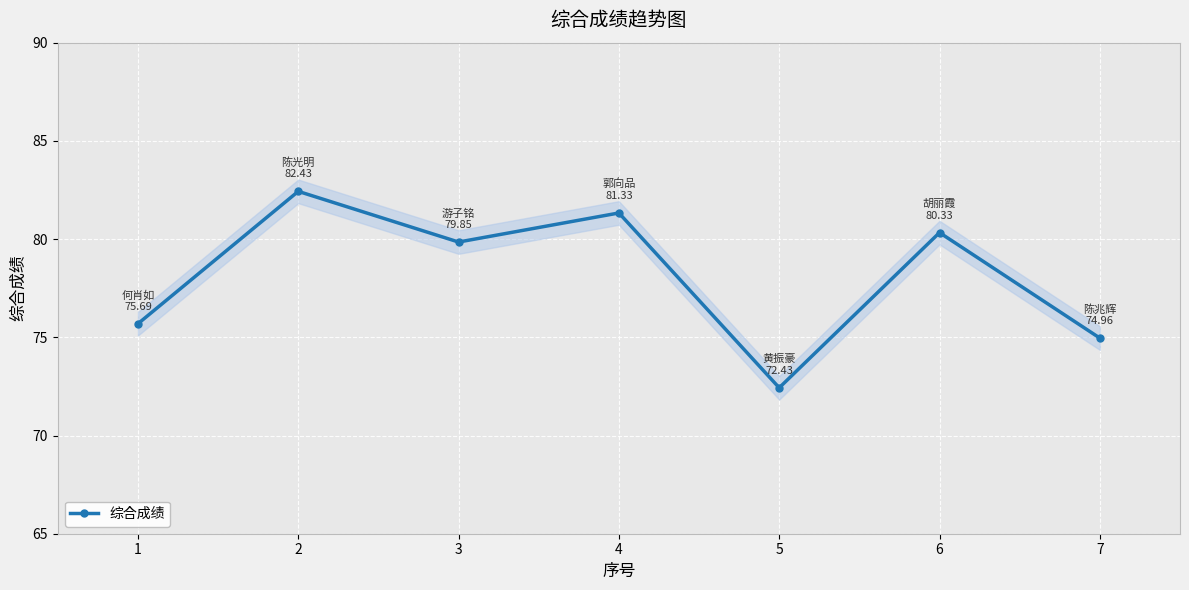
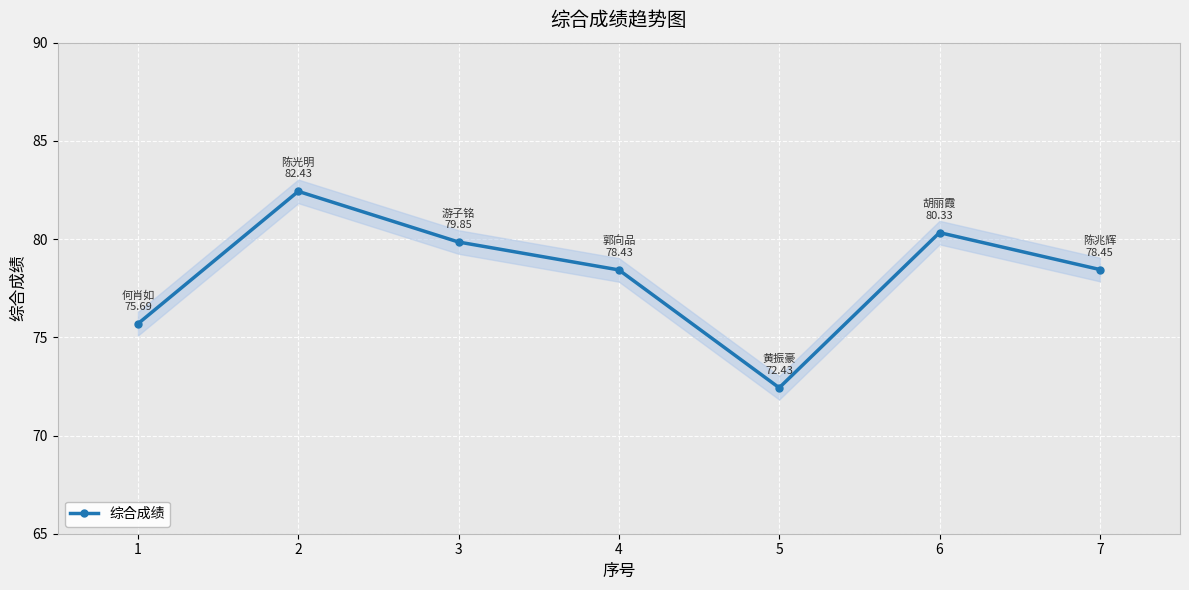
综合成绩, 4: 81.33 -> 78.43
综合成绩, 7: 74.96 -> 78.45
